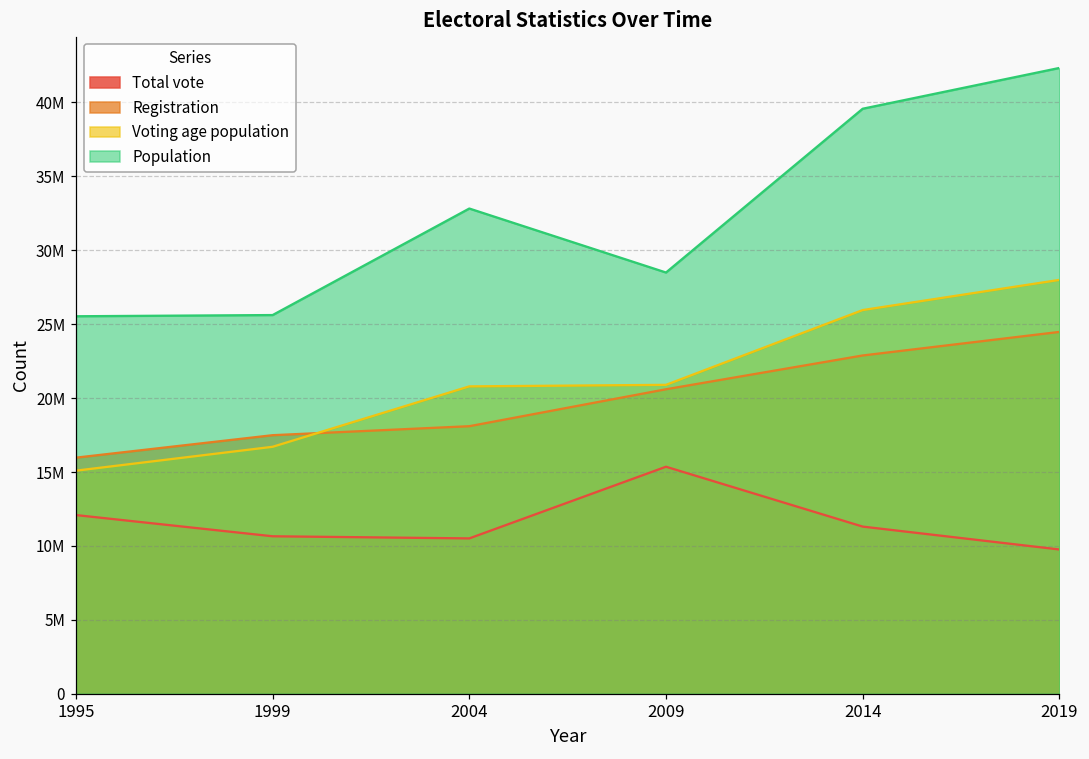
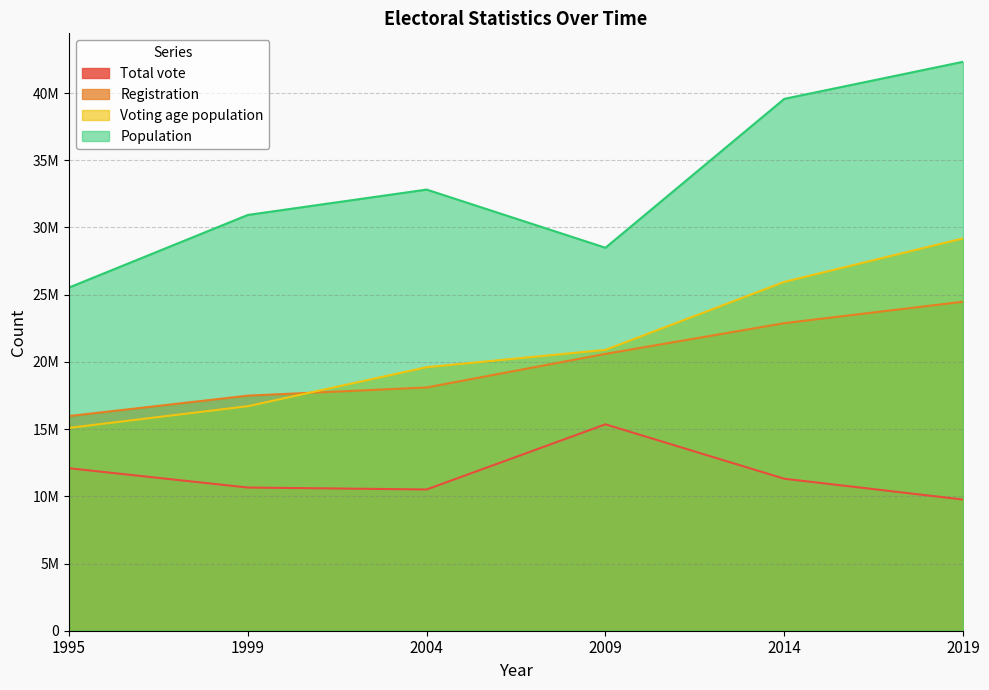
Population, 1999: 25600000 -> 30900000
Voting age population, 2004: 20800000 -> 19600000
Voting age population, 2019: 28000000 -> 29200000
